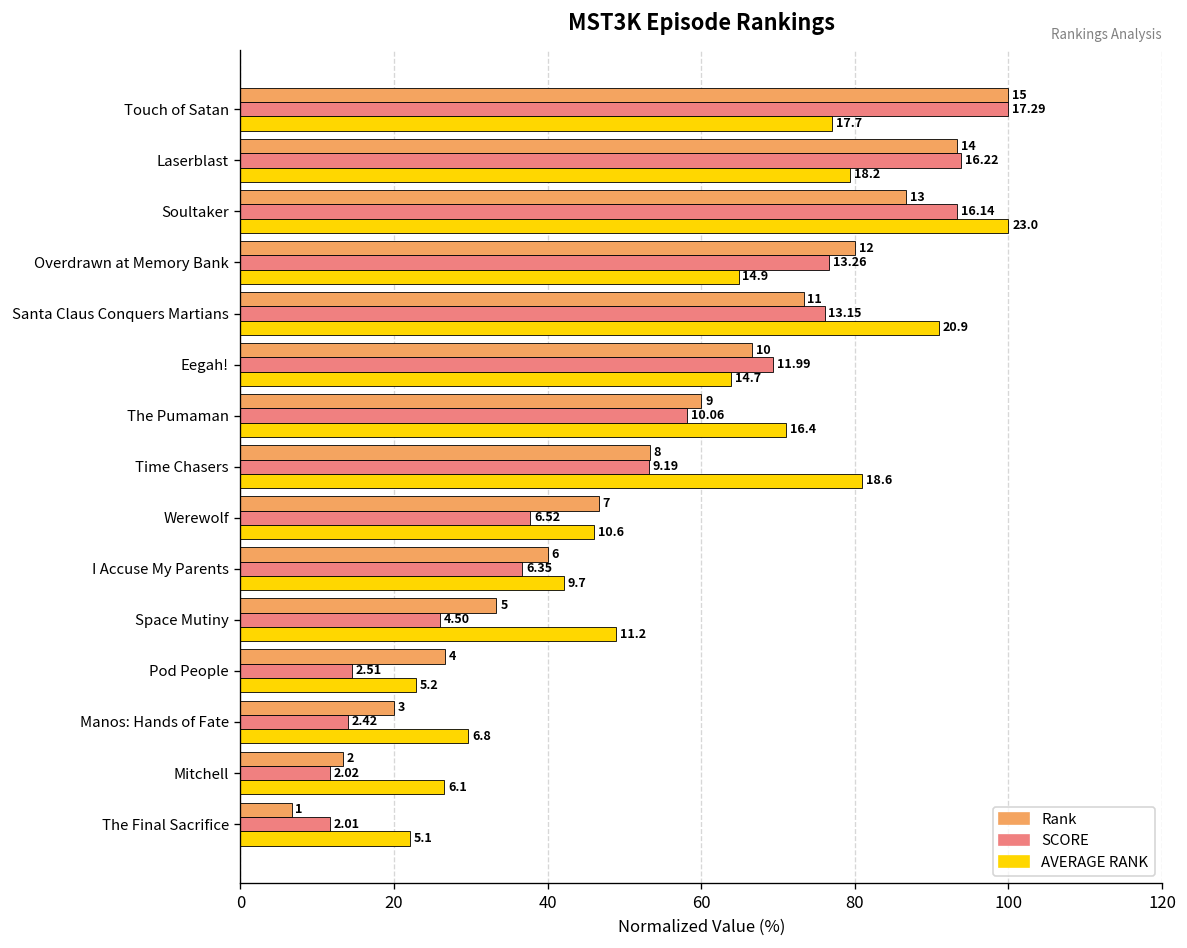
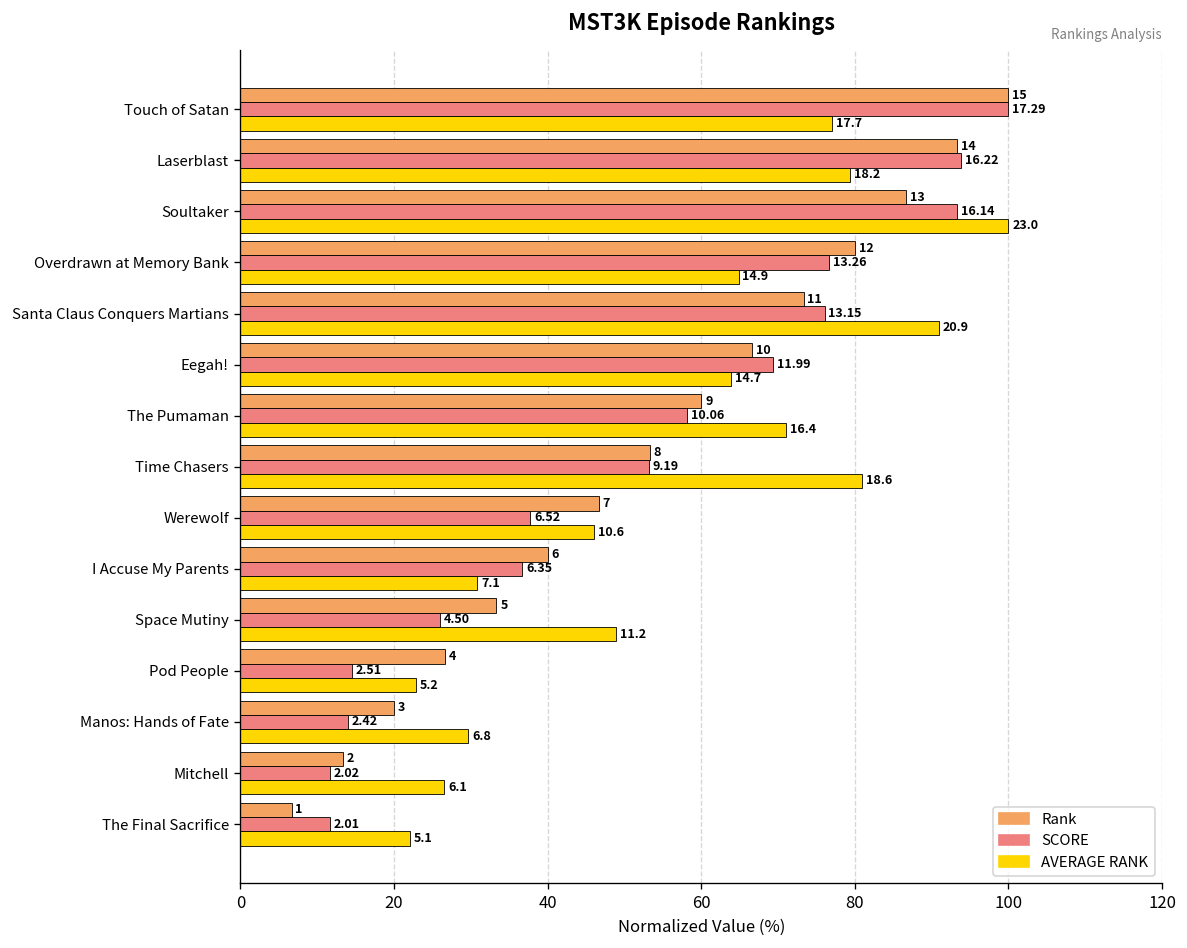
AVERAGE RANK, I Accuse My Parents: 9.7 -> 7.1
